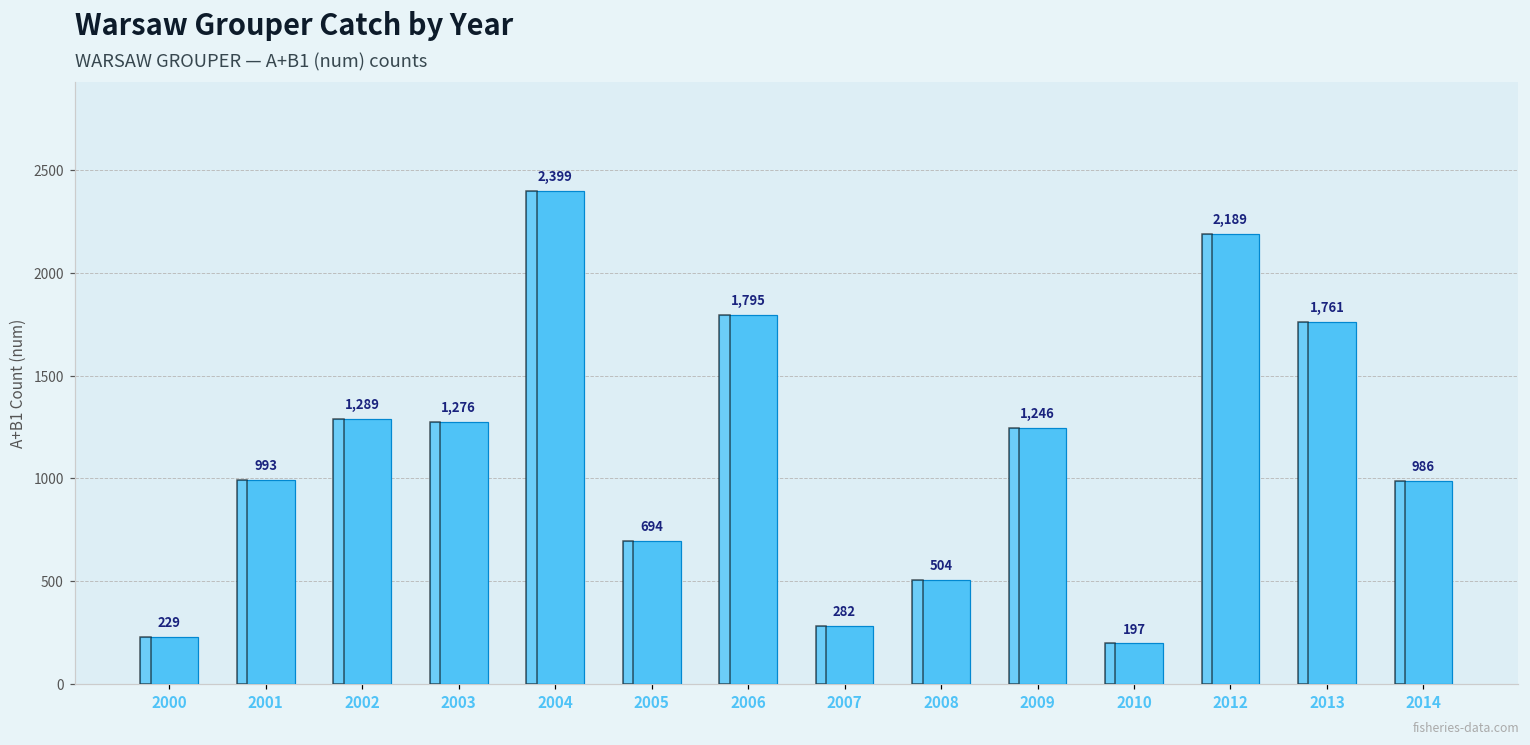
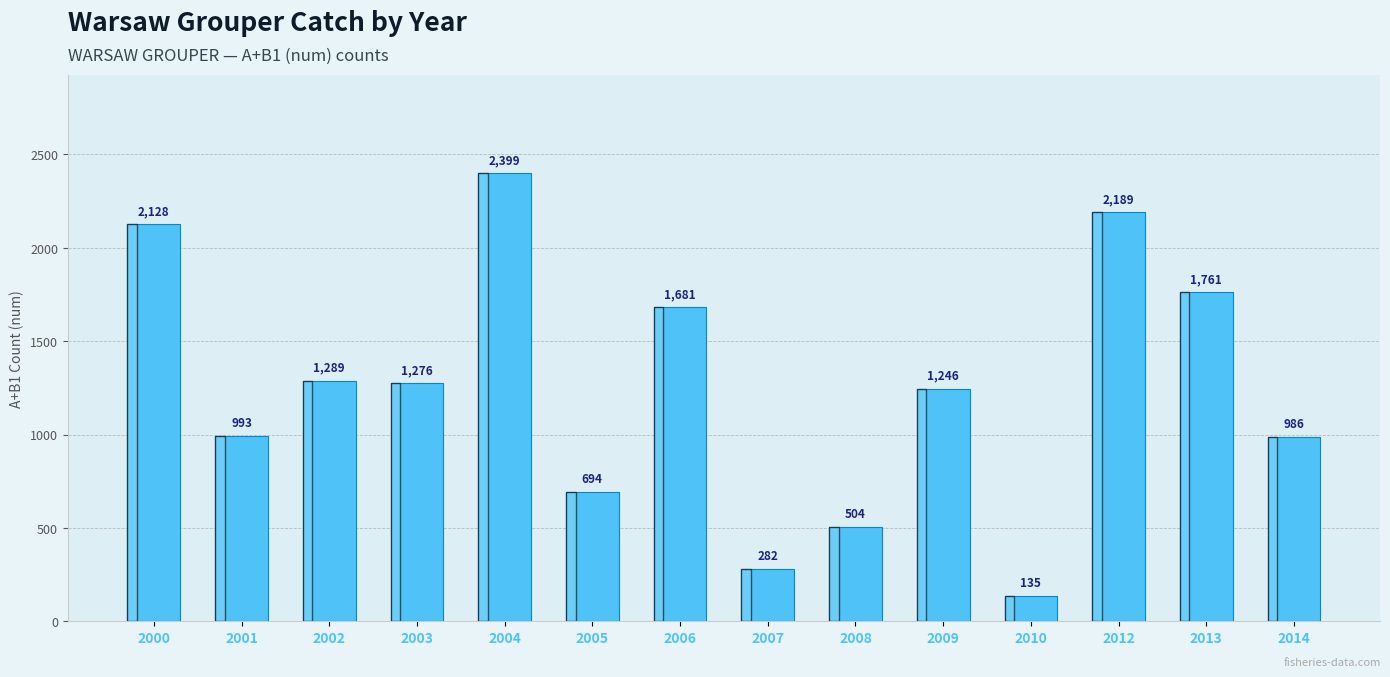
2000: 229 -> 2,128
2006: 1,795 -> 1,681
2010: 197 -> 135
